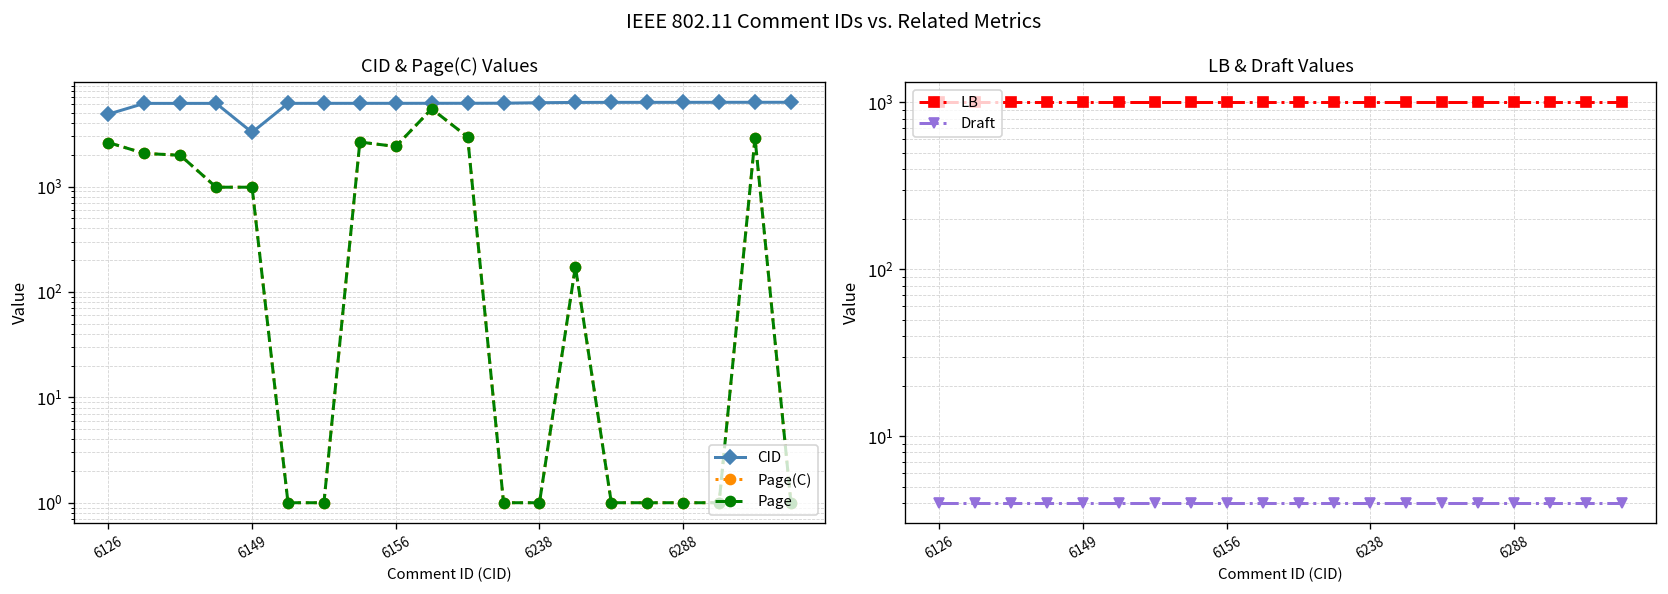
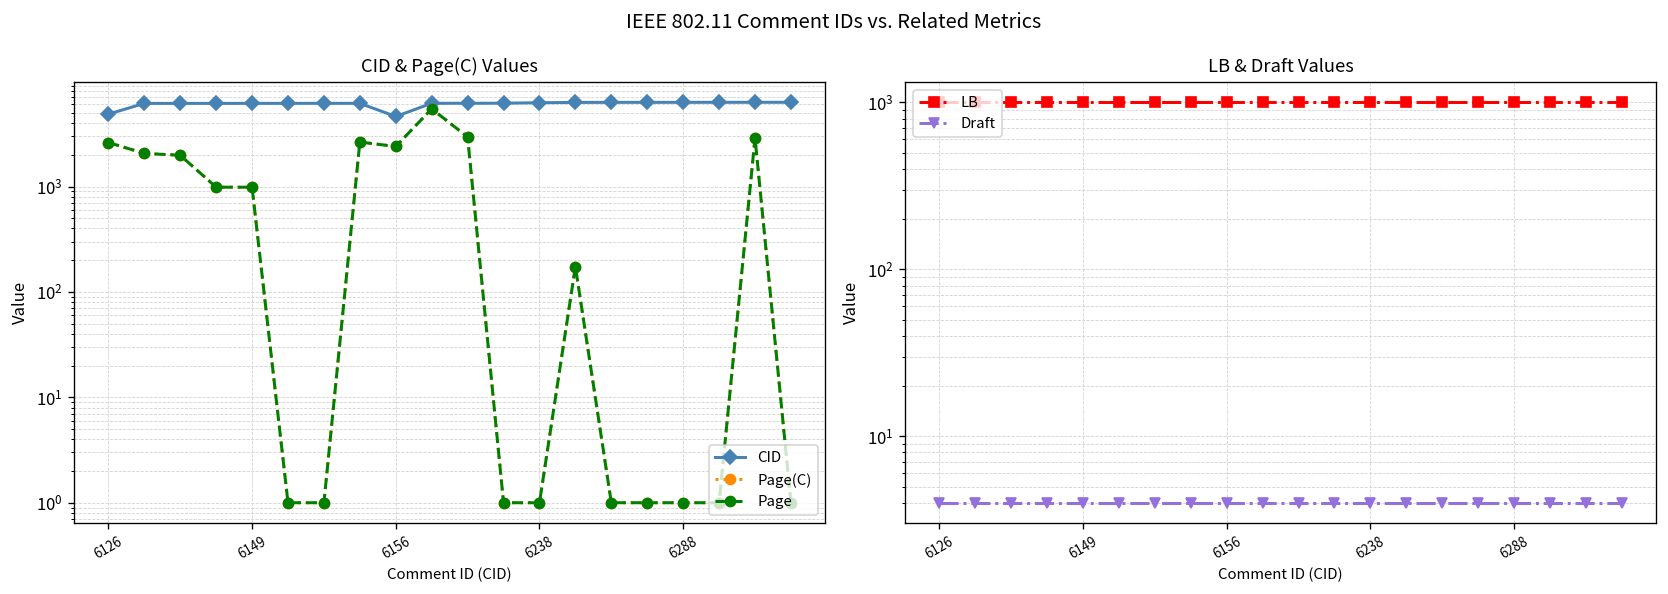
CID & Page(C) Values, CID, 6149: 3300 -> 6000
CID & Page(C) Values, CID, 6156: 6000 -> 5000
